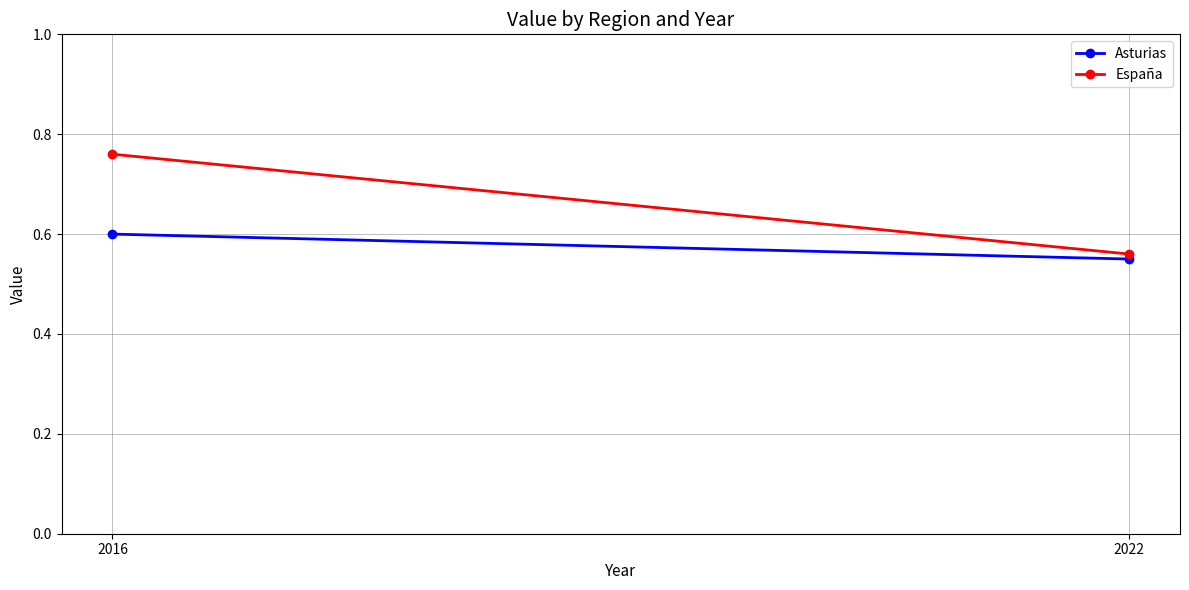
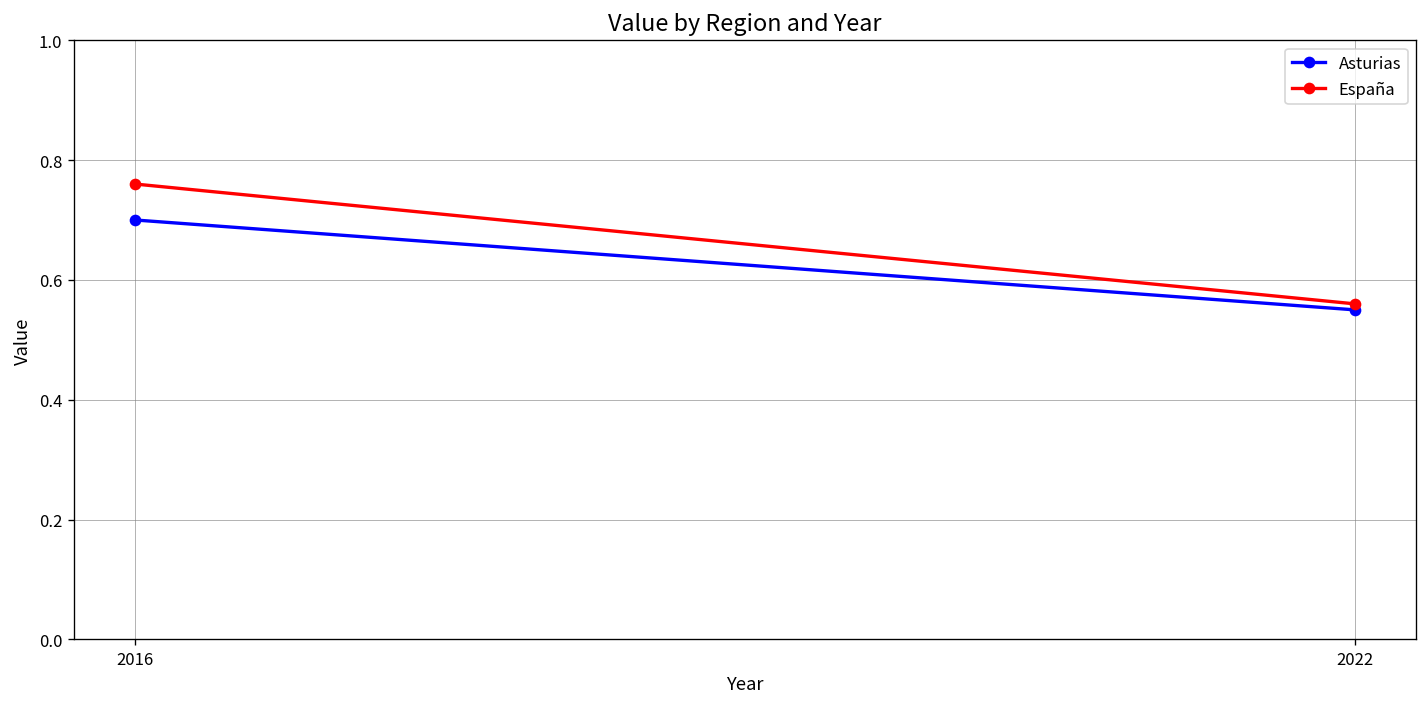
Asturias, 2016: 0.6 -> 0.7
